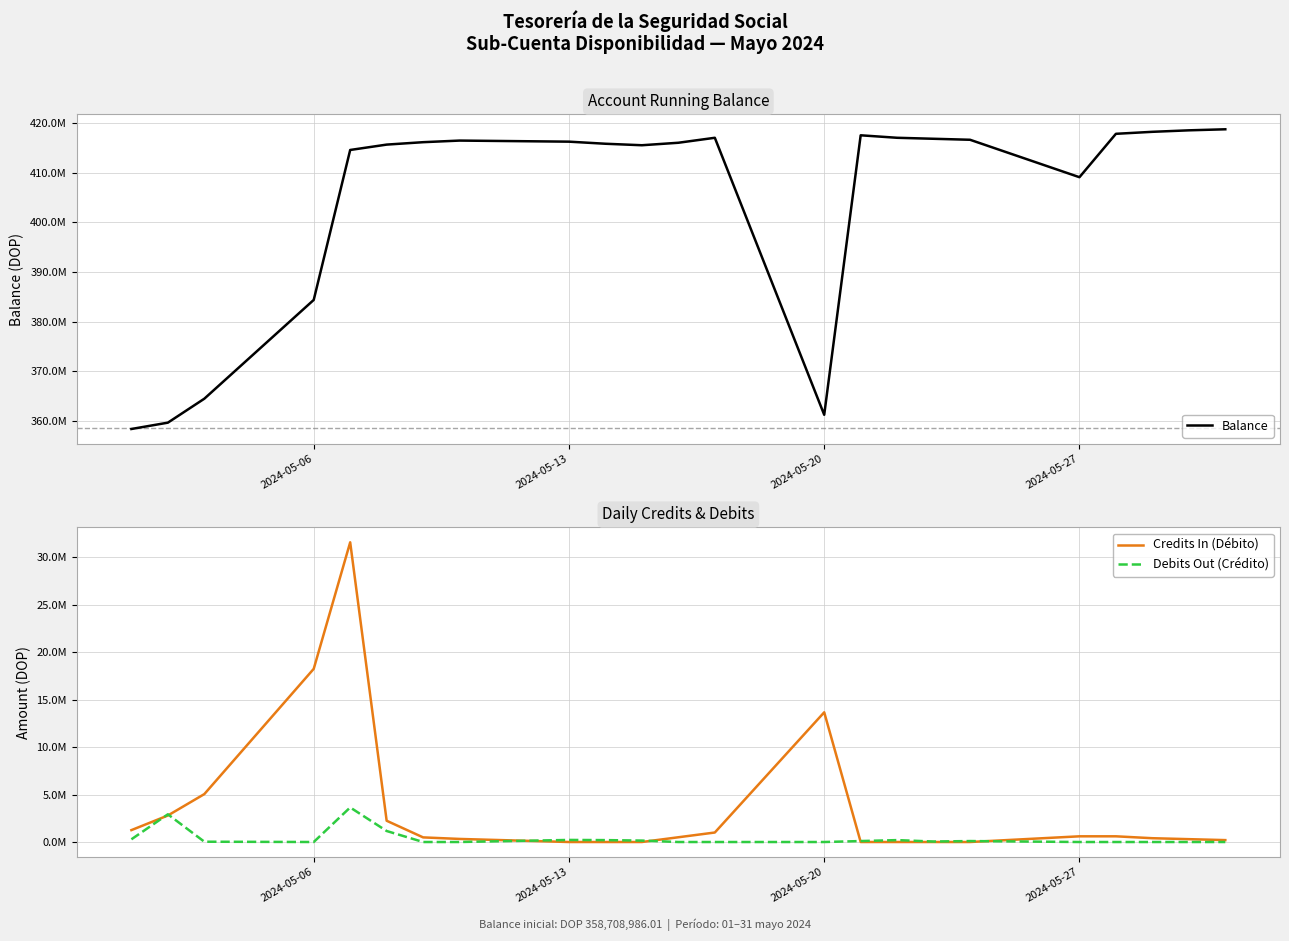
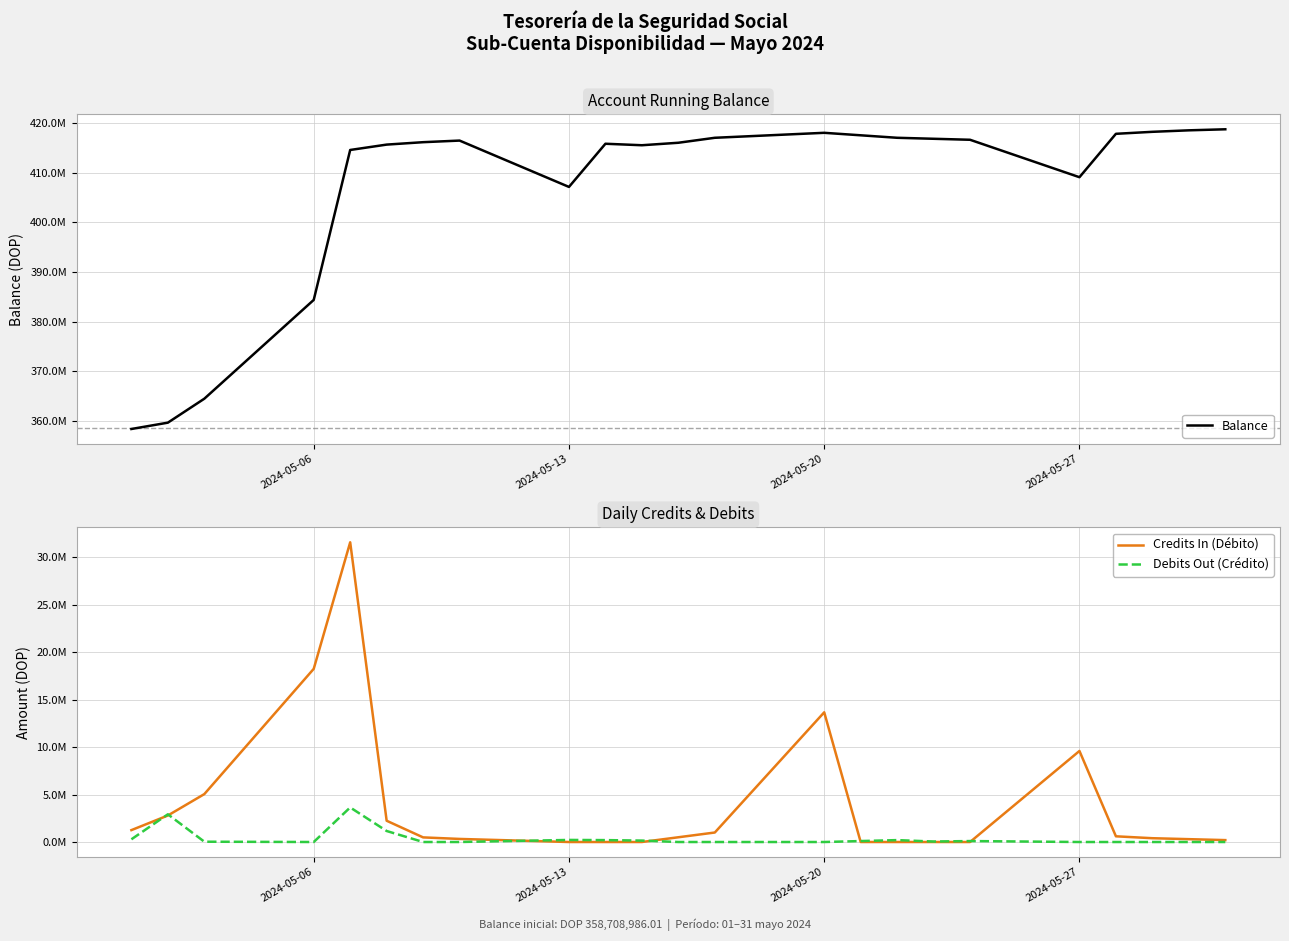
Account Running Balance, 2024-05-13: 416000000 -> 407000000
Account Running Balance, 2024-05-20: 361000000 -> 418000000
Daily Credits & Debits, Credits In (Débito), 2024-05-27: 1000000 -> 10000000
